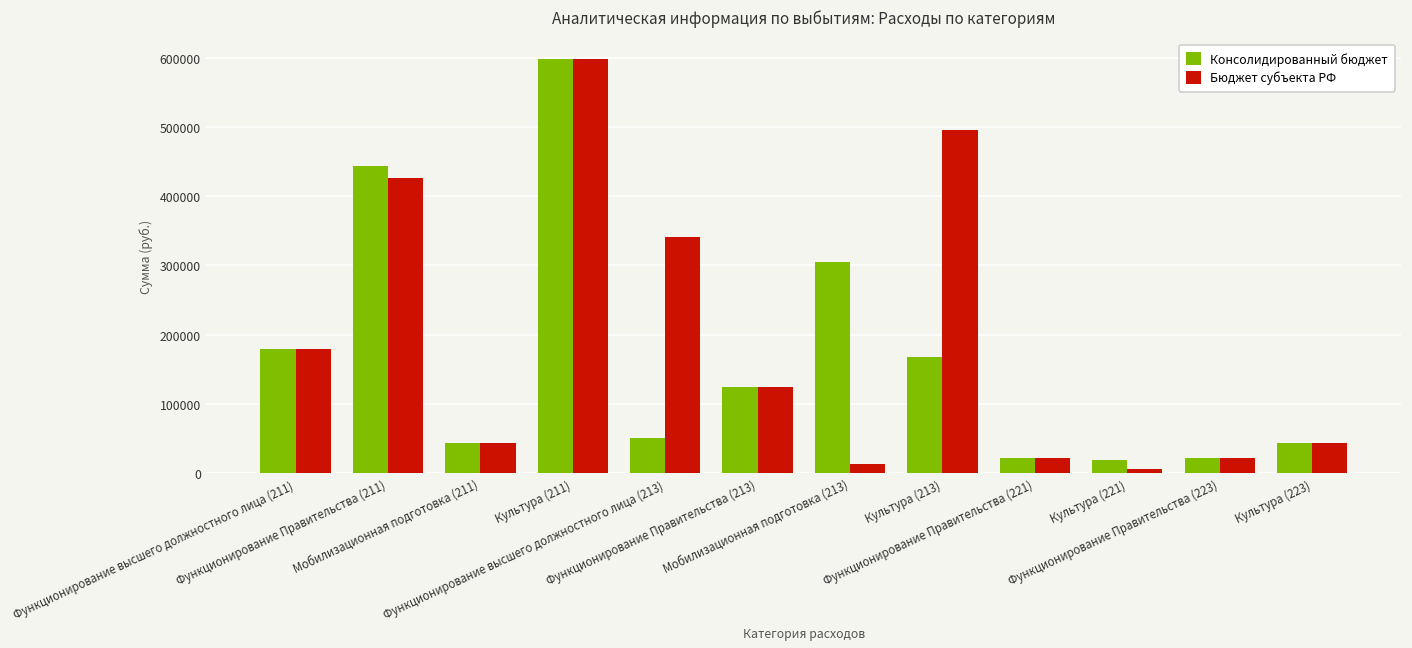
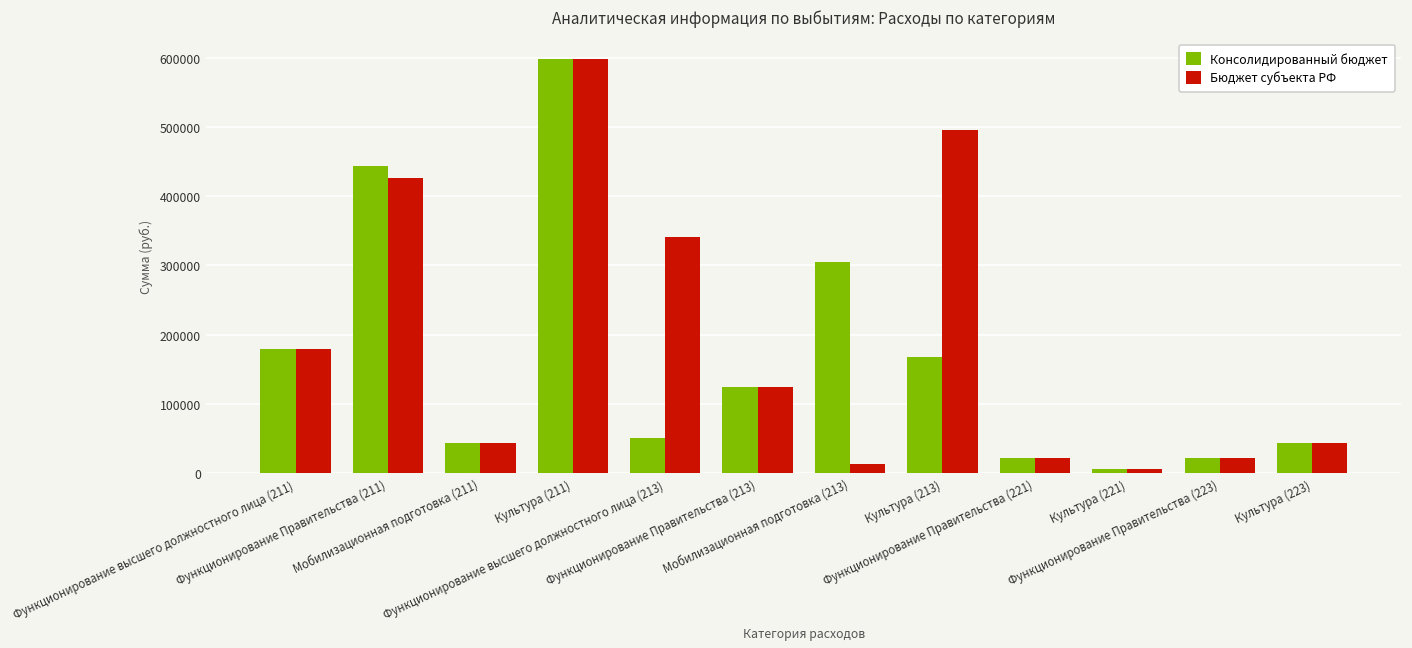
Консолидированный бюджет, Культура (221): 20000 -> 10000
